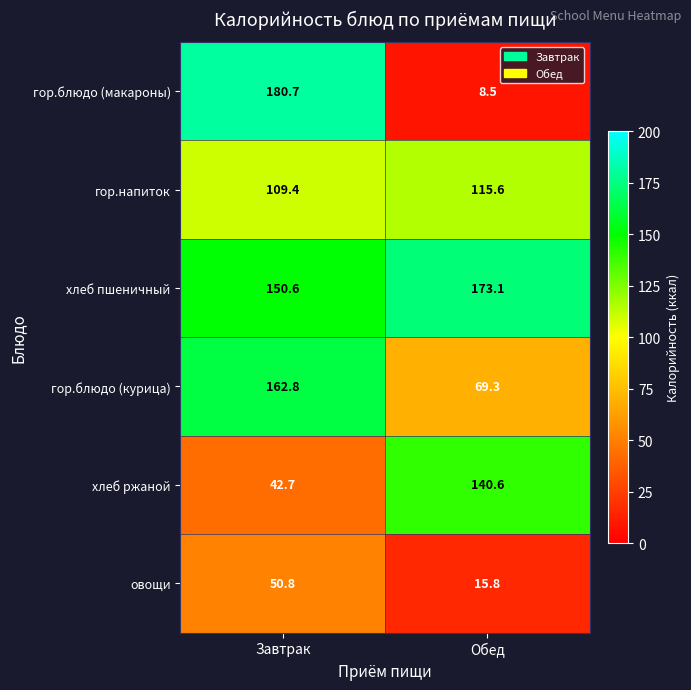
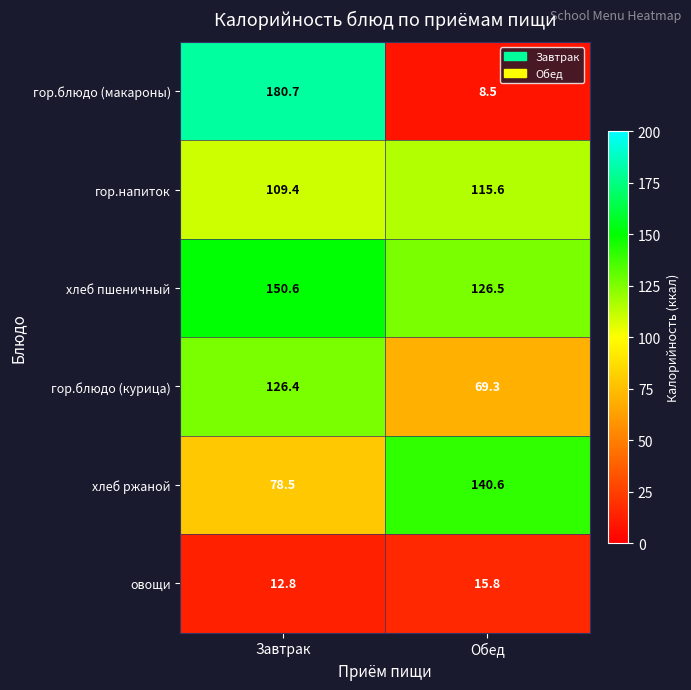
хлеб пшеничный, Обед: 173.1 -> 126.5
гор.блюдо (курица), Завтрак: 162.8 -> 126.4
хлеб ржаной, Завтрак: 42.7 -> 78.5
овощи, Завтрак: 50.8 -> 12.8
